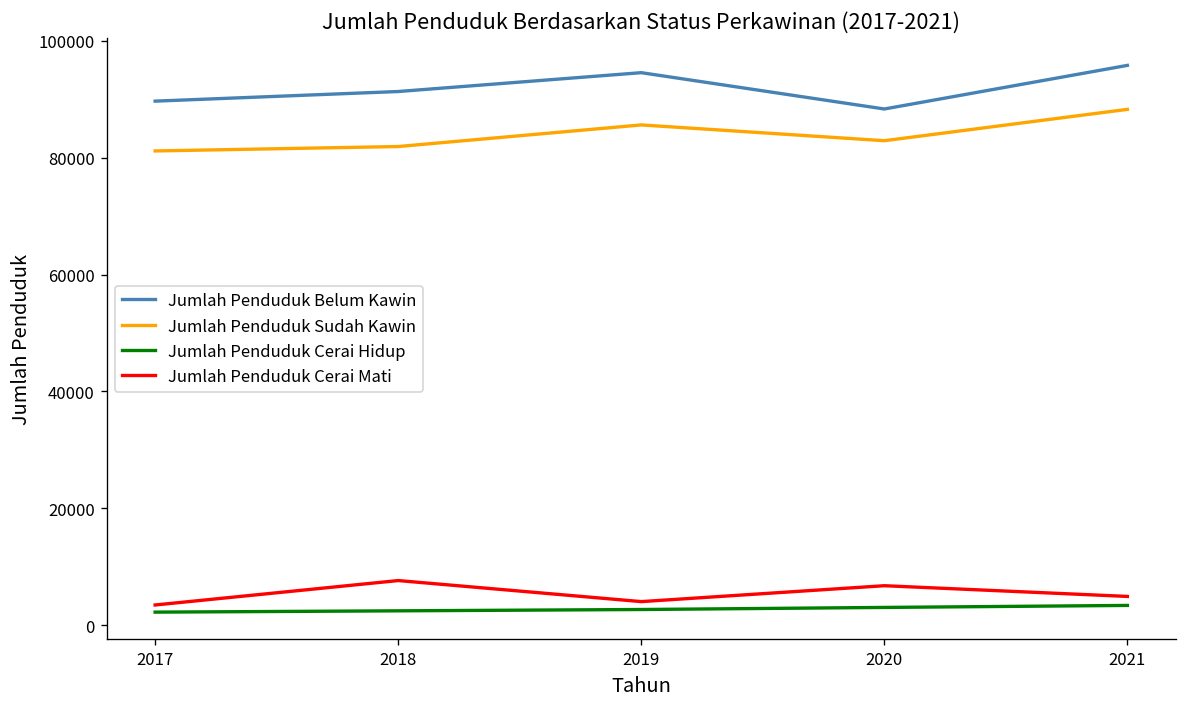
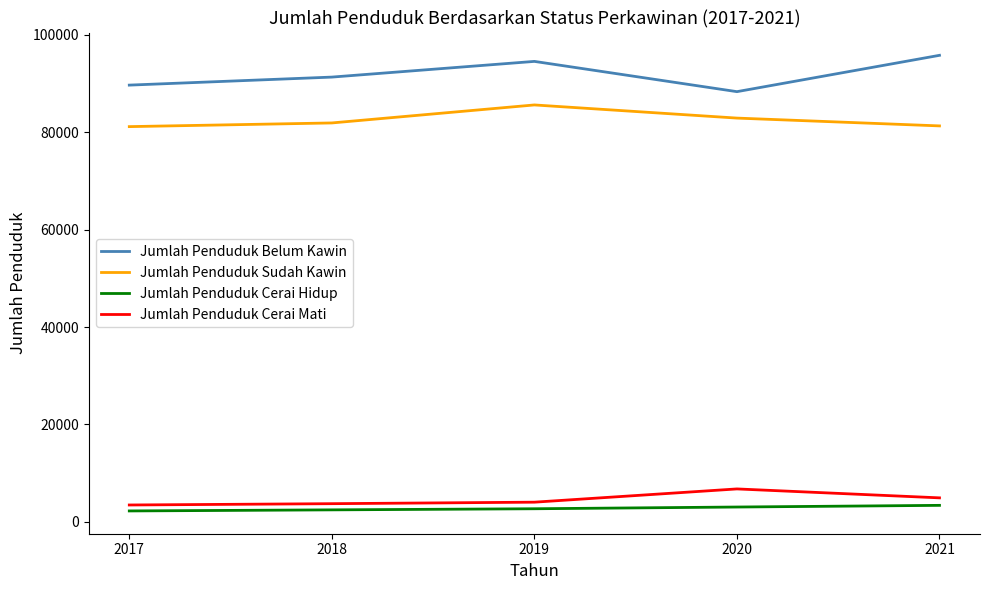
Jumlah Penduduk Cerai Mati, 2018: 8000 -> 4000
Jumlah Penduduk Sudah Kawin, 2021: 88000 -> 81000
